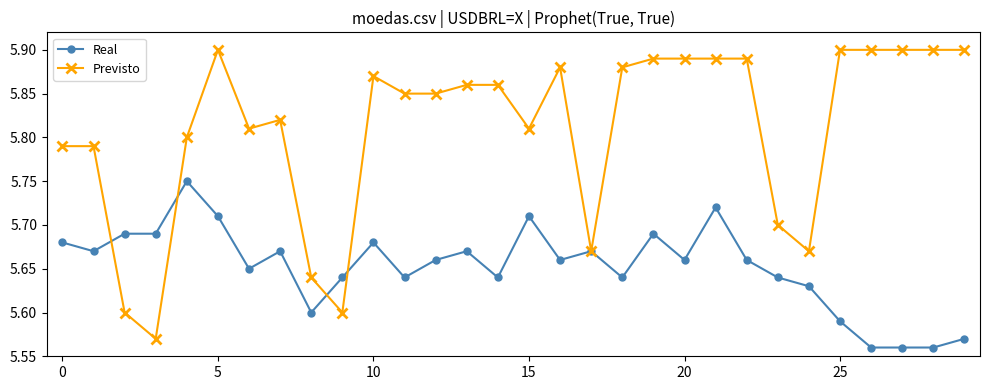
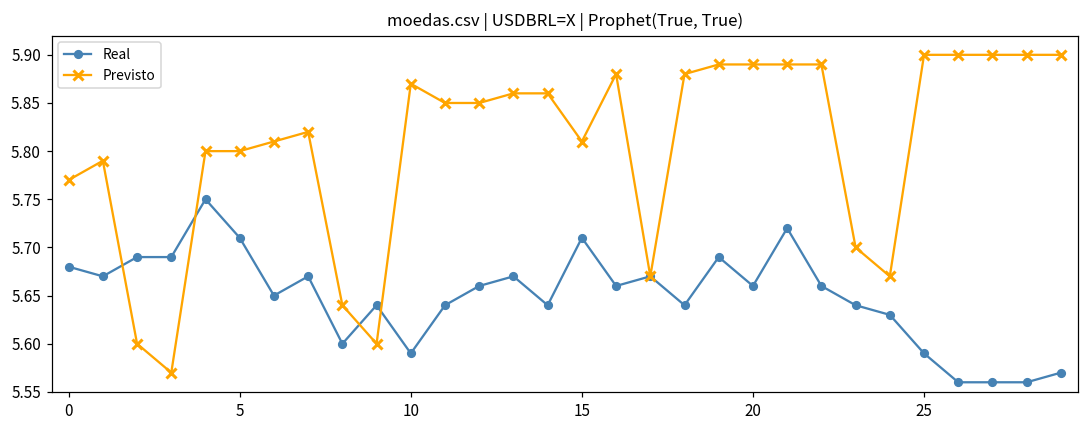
Previsto, 0: 5.79 -> 5.77
Previsto, 5: 5.9 -> 5.8
Real, 10: 5.68 -> 5.59
